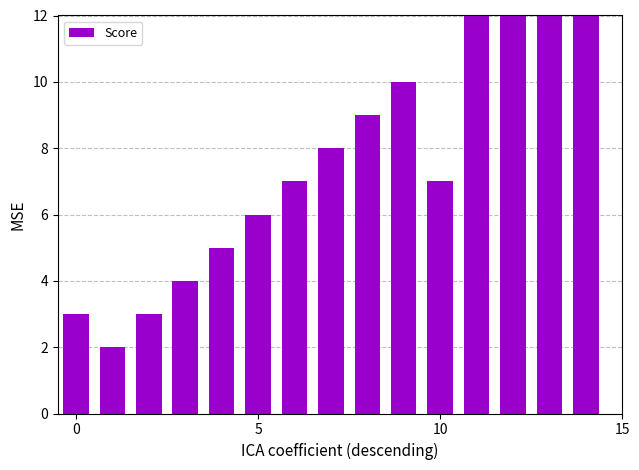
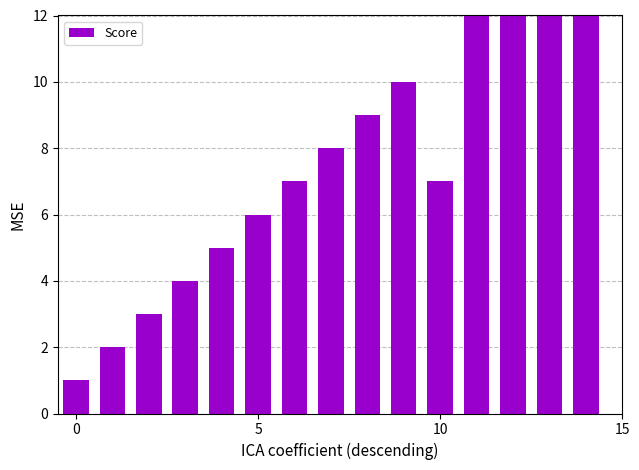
0: 3 -> 1
